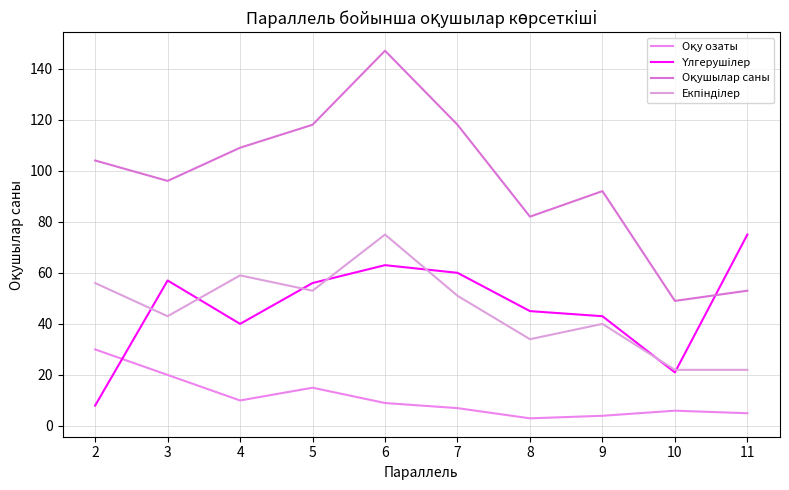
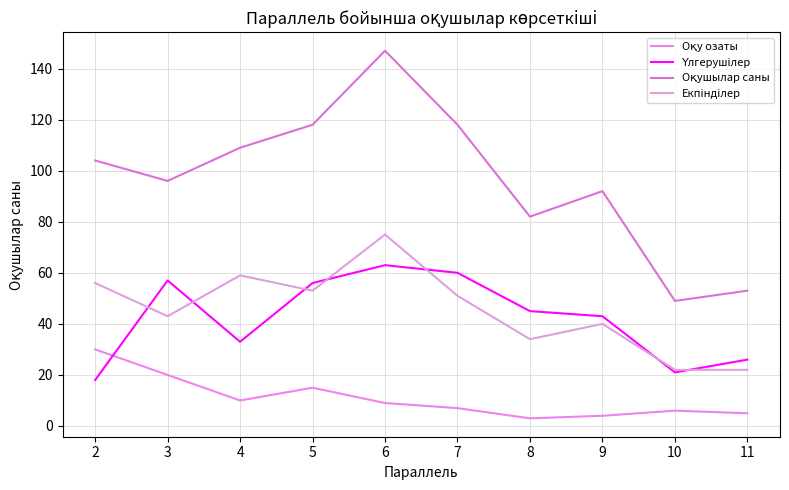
Үлгерушілер, 2: 8 -> 18
Үлгерушілер, 4: 40 -> 33
Үлгерушілер, 11: 75 -> 26
